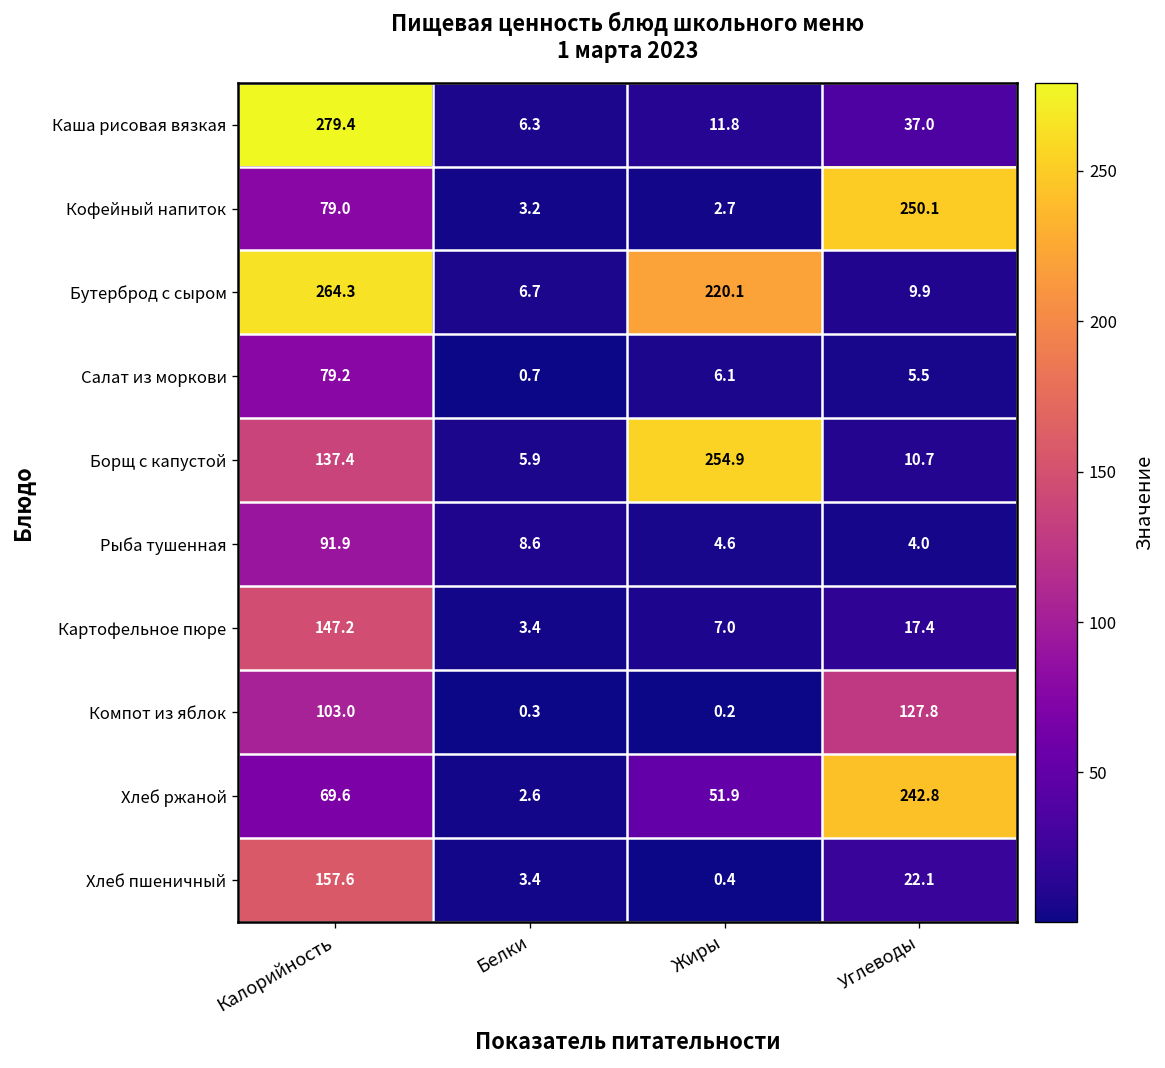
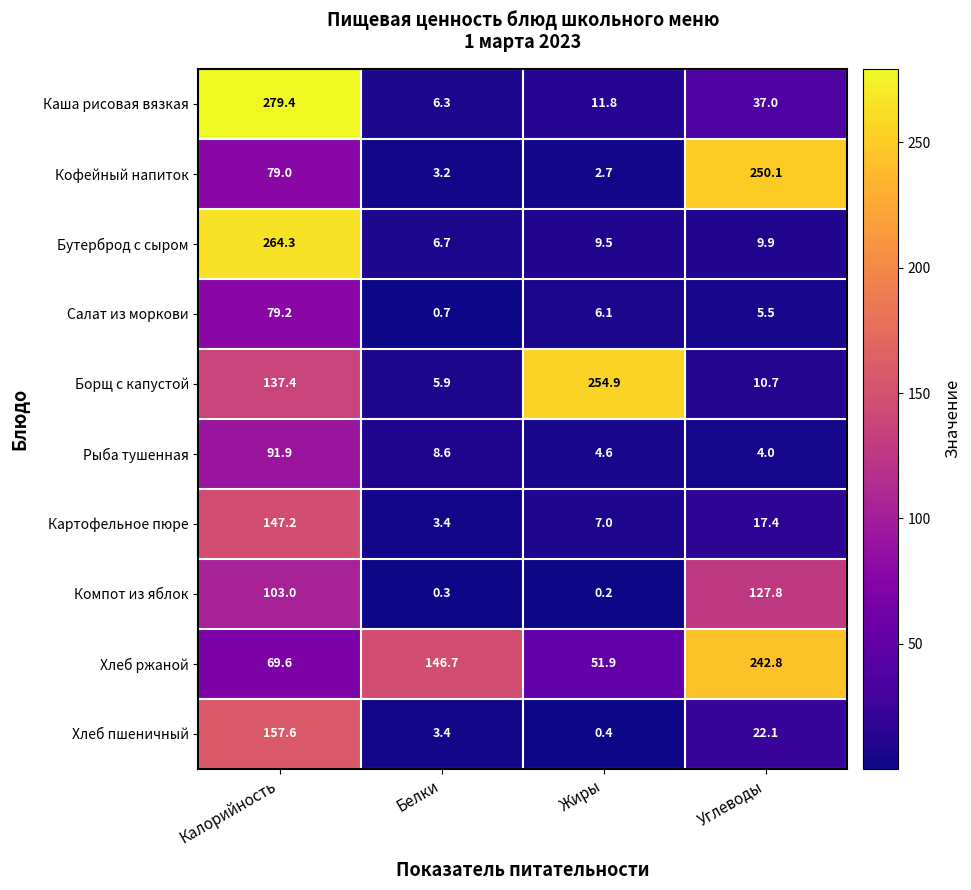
Бутерброд с сыром, Жиры: 220.1 -> 9.5
Хлеб ржаной, Белки: 2.6 -> 146.7
